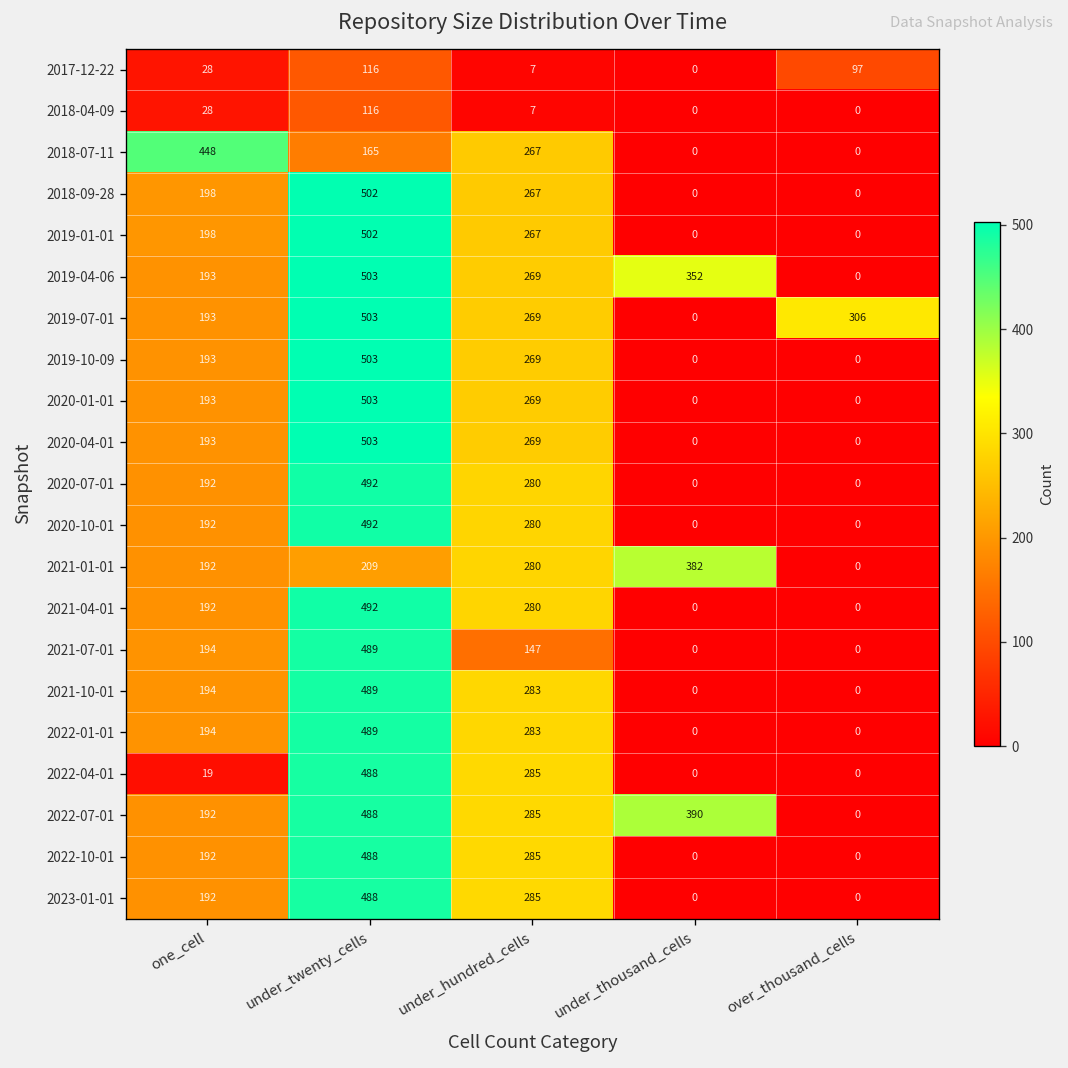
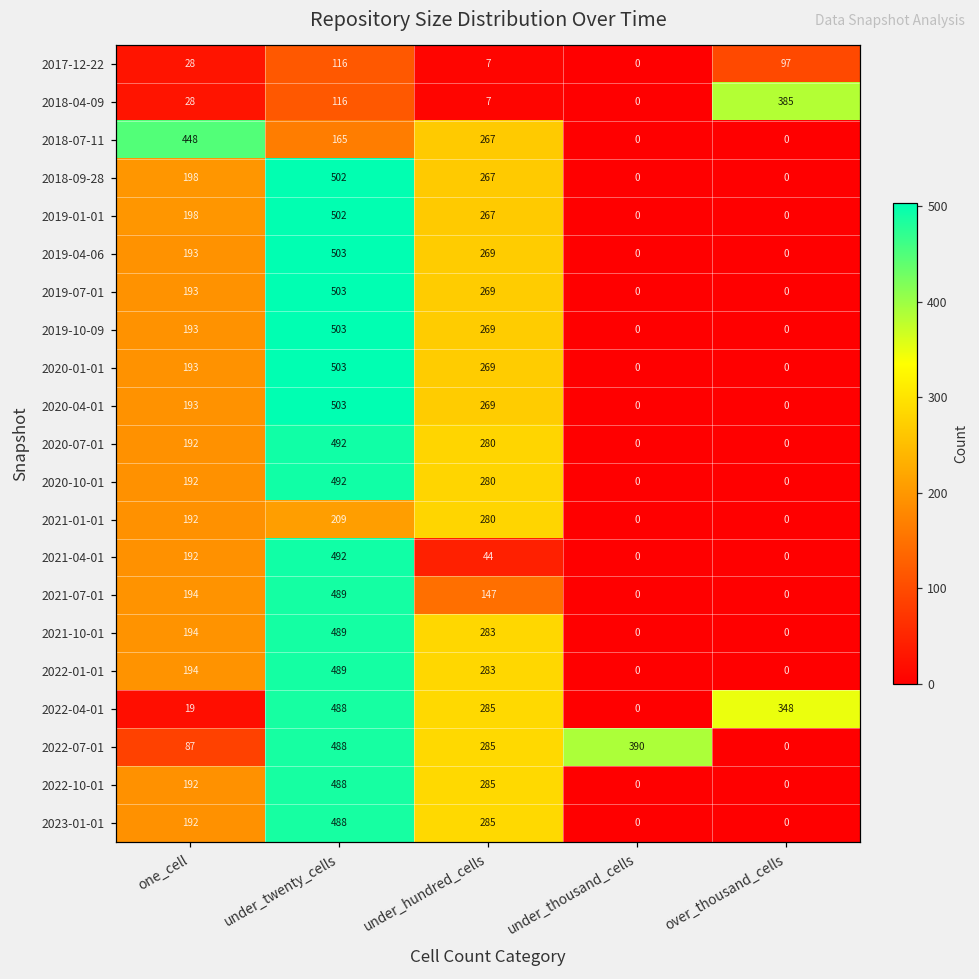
2018-04-09, over_thousand_cells: 0 -> 385
2019-04-06, under_thousand_cells: 352 -> 0
2019-07-01, over_thousand_cells: 306 -> 0
2021-01-01, under_thousand_cells: 382 -> 0
2021-04-01, under_hundred_cells: 280 -> 44
2022-04-01, over_thousand_cells: 0 -> 348
2022-07-01, one_cell: 192 -> 87
